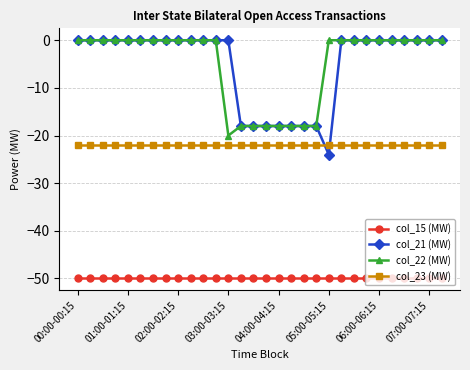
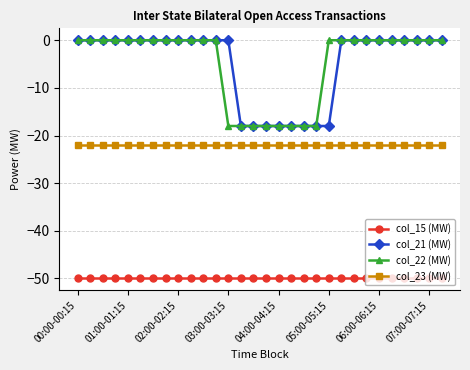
col_22 (MW), 03:00-03:15: -20 -> -18
col_21 (MW), 05:00-05:15: -24 -> -18
